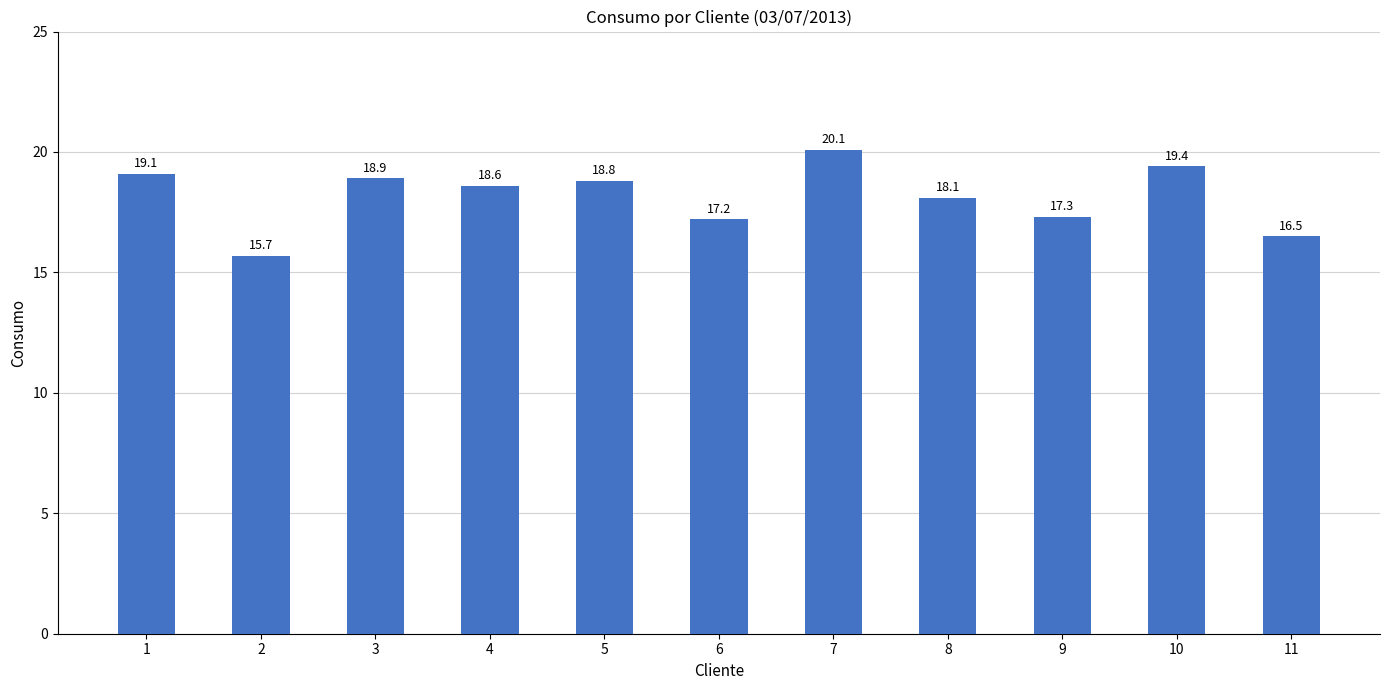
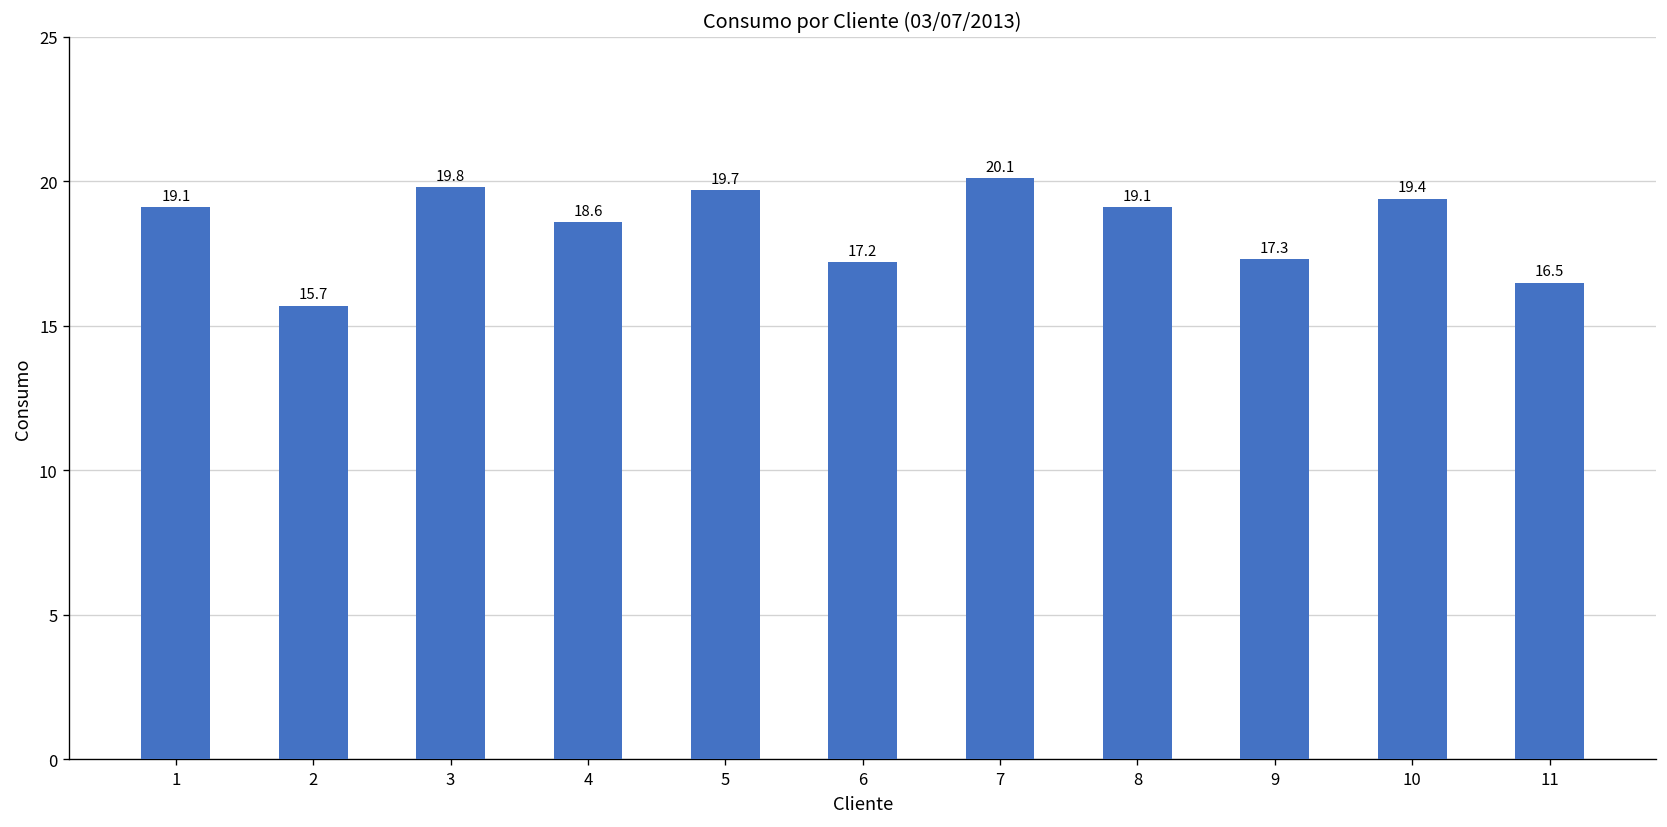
3: 18.9 -> 19.8
5: 18.8 -> 19.7
8: 18.1 -> 19.1
